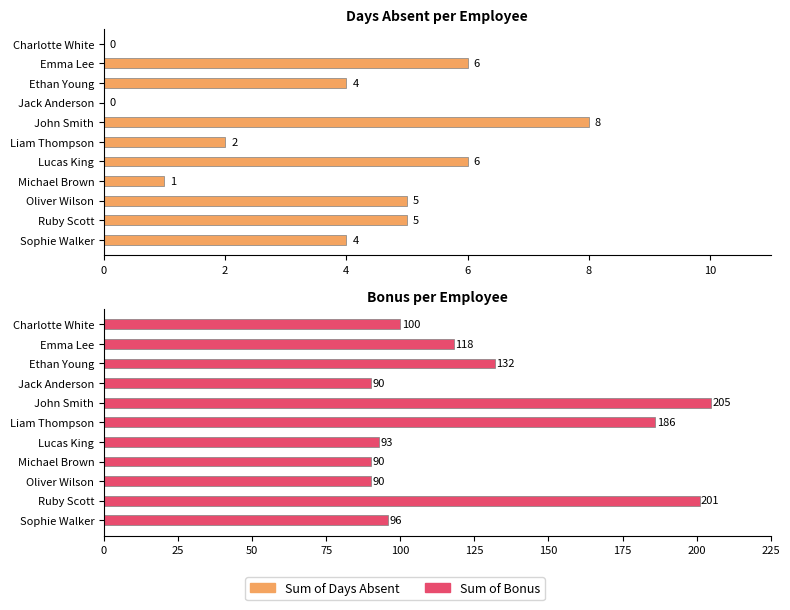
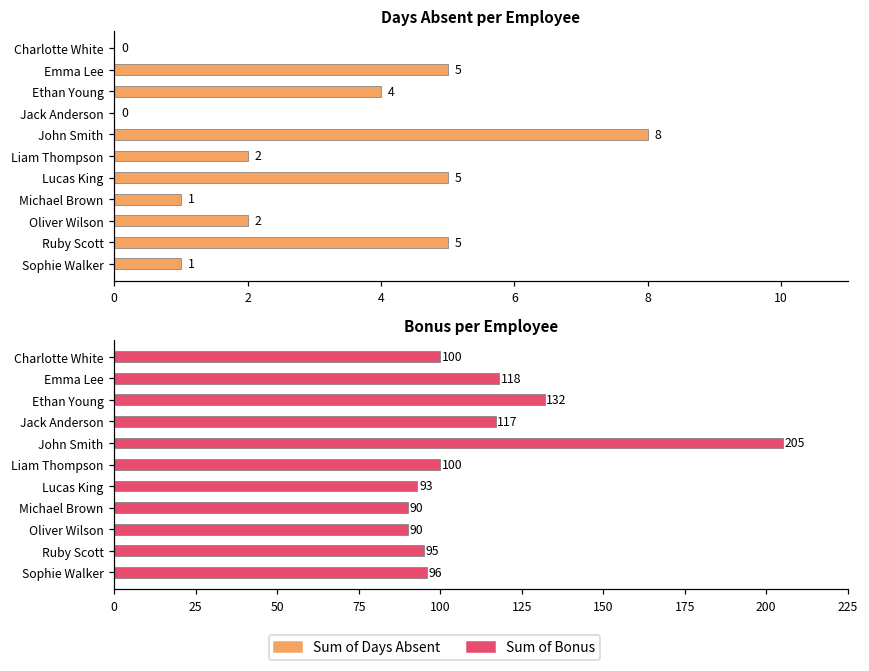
Days Absent per Employee, Emma Lee: 6 -> 5
Days Absent per Employee, Lucas King: 6 -> 5
Days Absent per Employee, Oliver Wilson: 5 -> 2
Days Absent per Employee, Sophie Walker: 4 -> 1
Bonus per Employee, Jack Anderson: 90 -> 117
Bonus per Employee, Liam Thompson: 186 -> 100
Bonus per Employee, Ruby Scott: 201 -> 95
